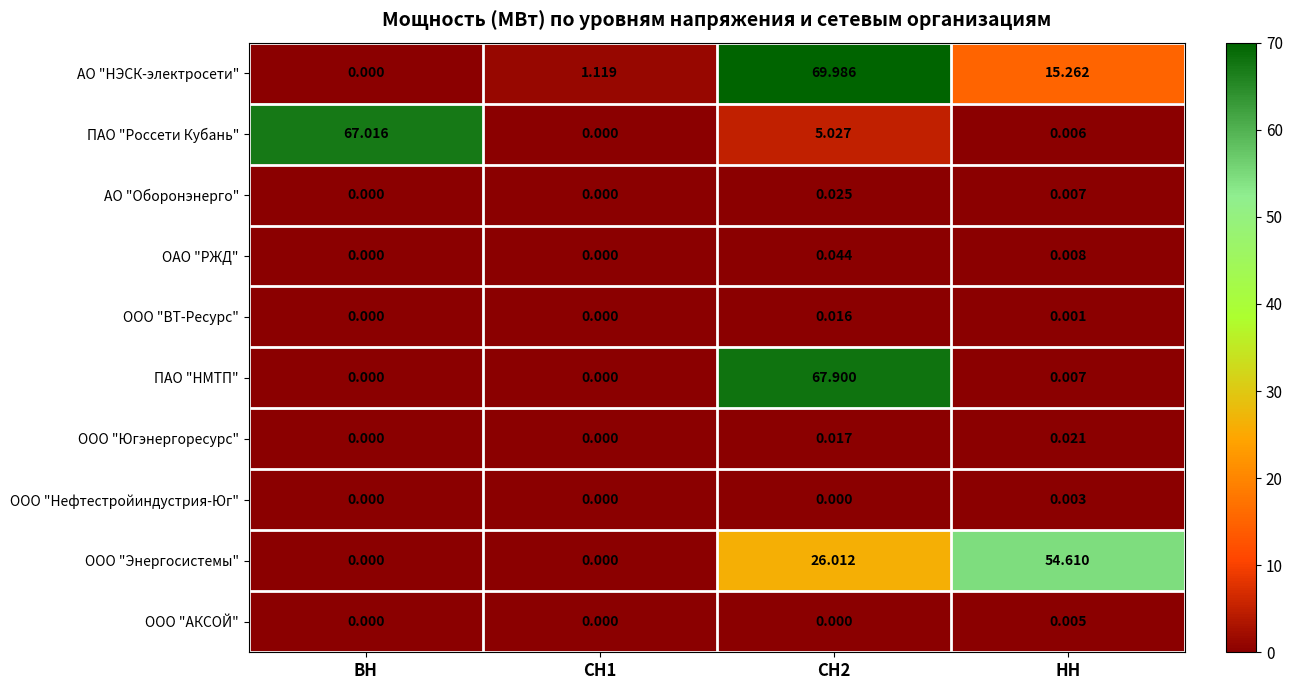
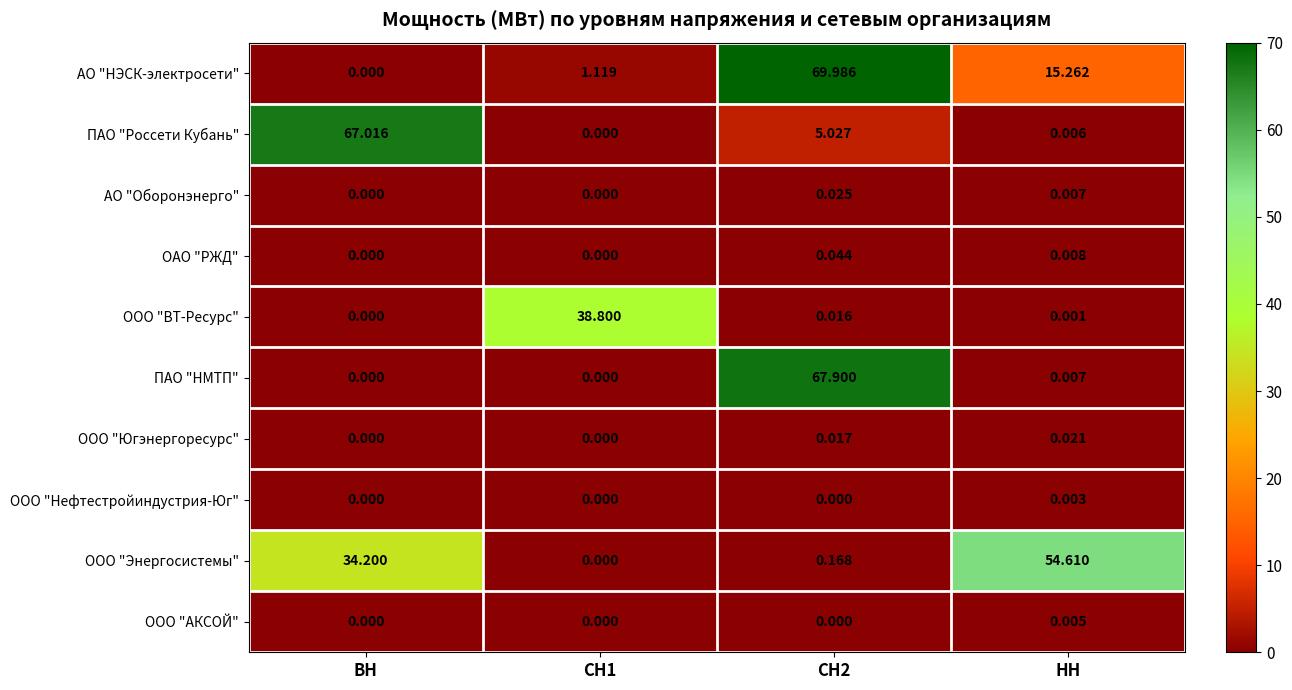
ООО "ВТ-Ресурс", СН1: 0.000 -> 38.800
ООО "Энергосистемы", ВН: 0.000 -> 34.200
ООО "Энергосистемы", СН2: 26.012 -> 0.168
